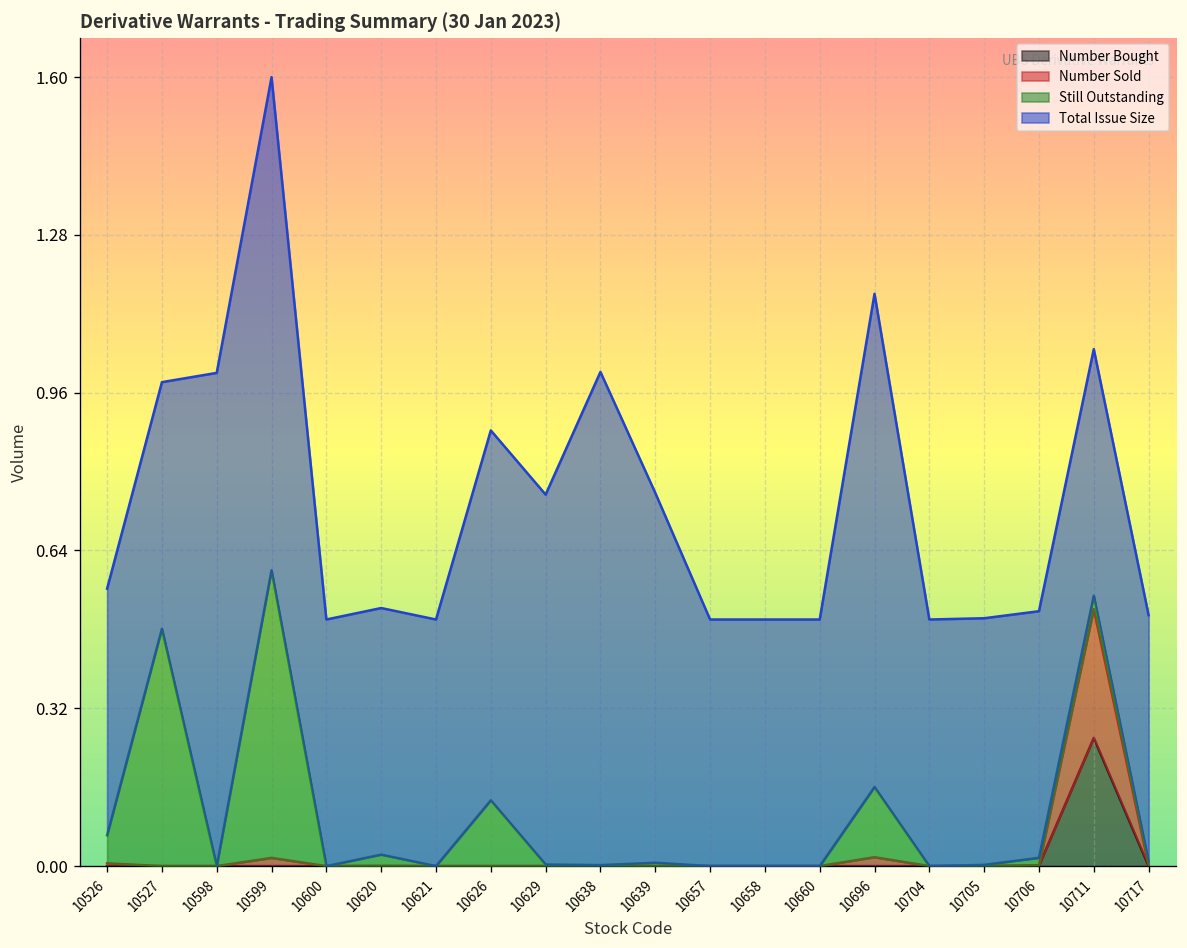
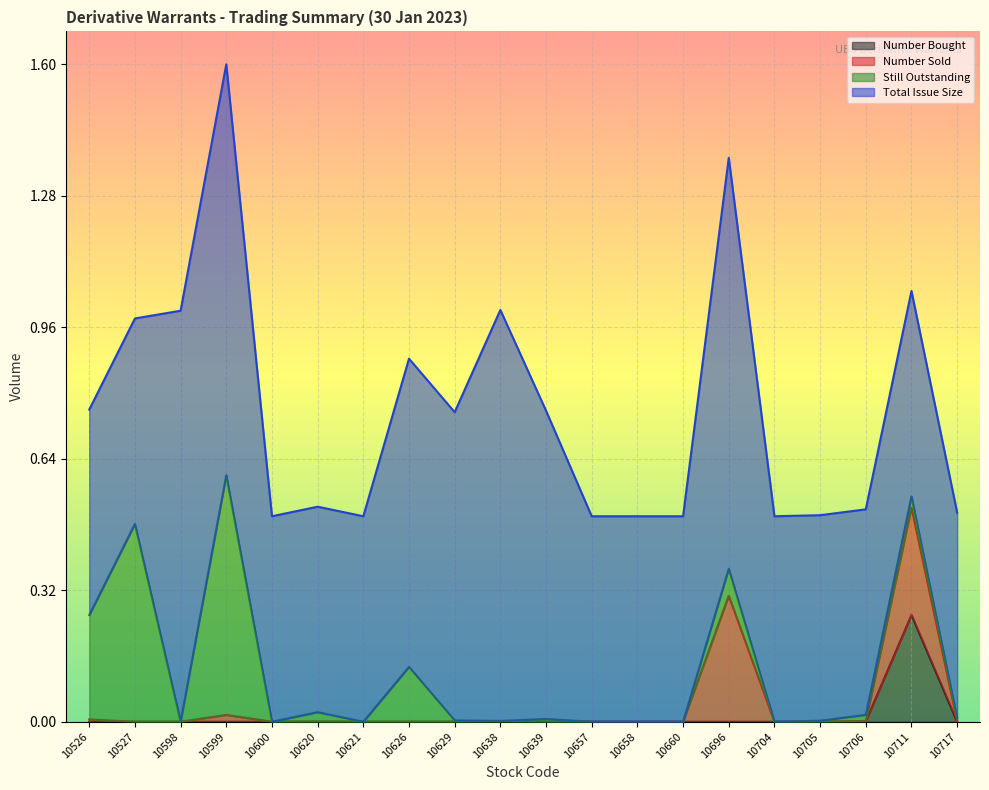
Still Outstanding, 10526: 0.06 -> 0.25
Number Sold, 10696: 0.02 -> 0.31
Still Outstanding, 10696: 0.14 -> 0.07
